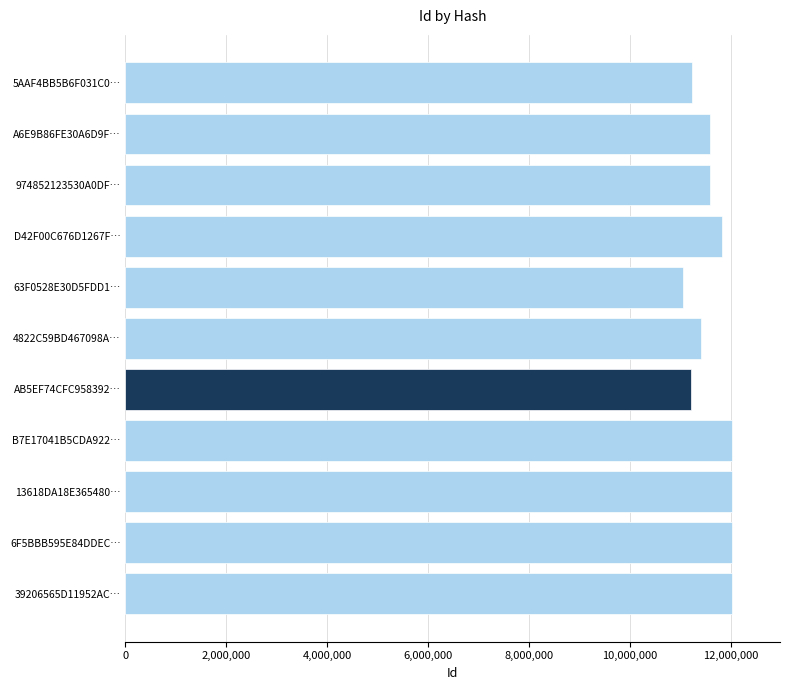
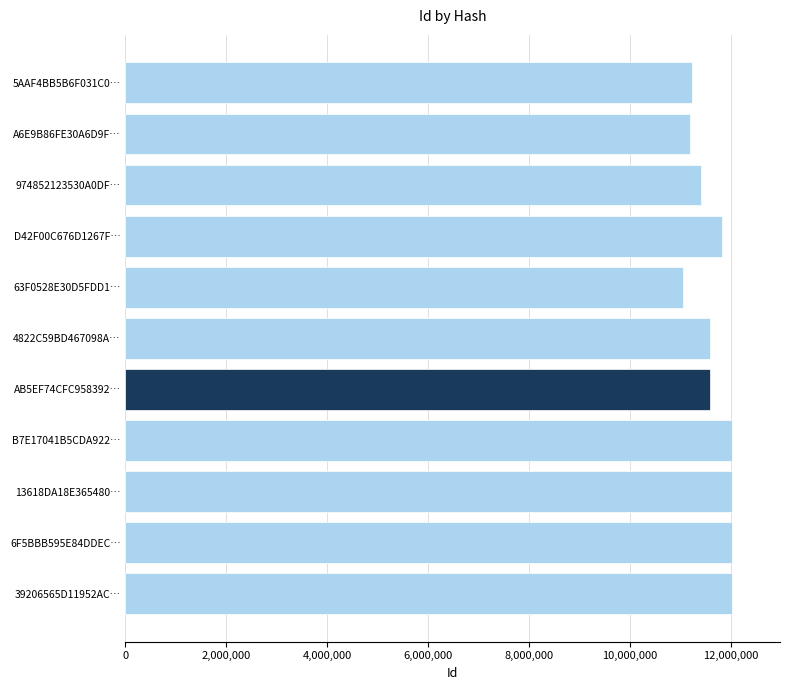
A6E9B86FE30A6D9F…: 11,600,000 -> 11,200,000
974852123530A0DF…: 11,600,000 -> 11,400,000
4822C59BD467098A…: 11,400,000 -> 11,600,000
AB5EF74CFC958392…: 11,200,000 -> 11,600,000
